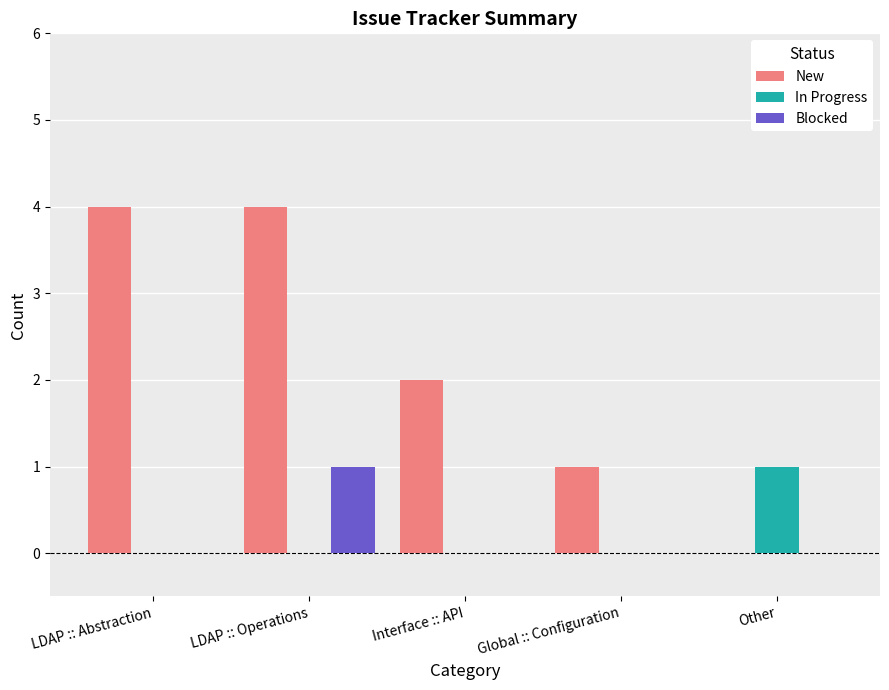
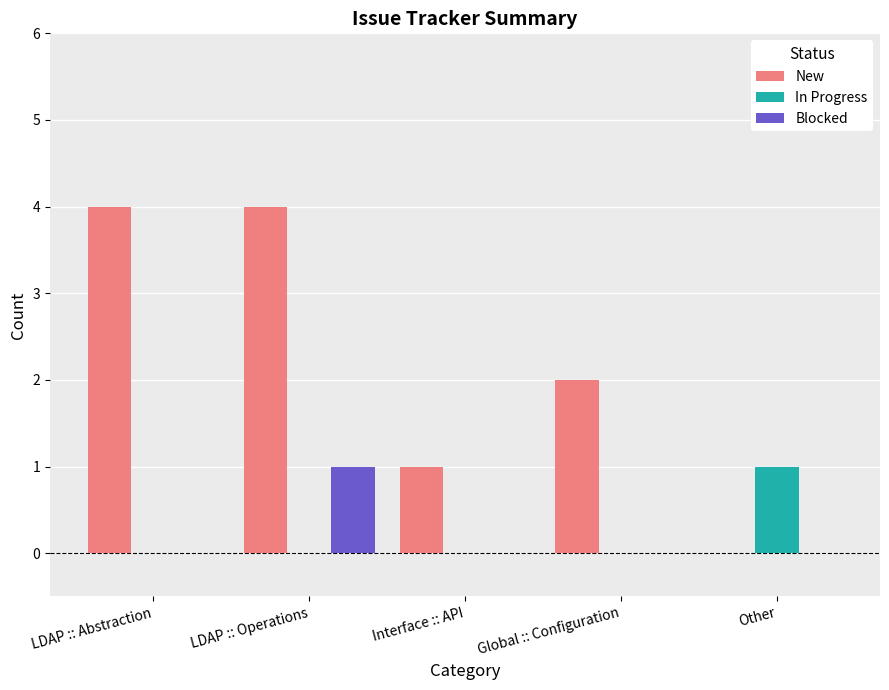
New, Interface :: API: 2 -> 1
New, Global :: Configuration: 1 -> 2
